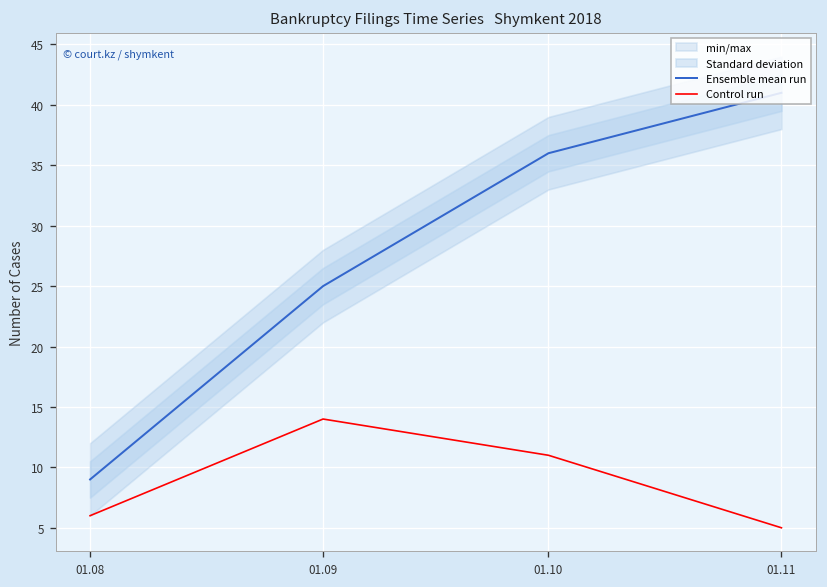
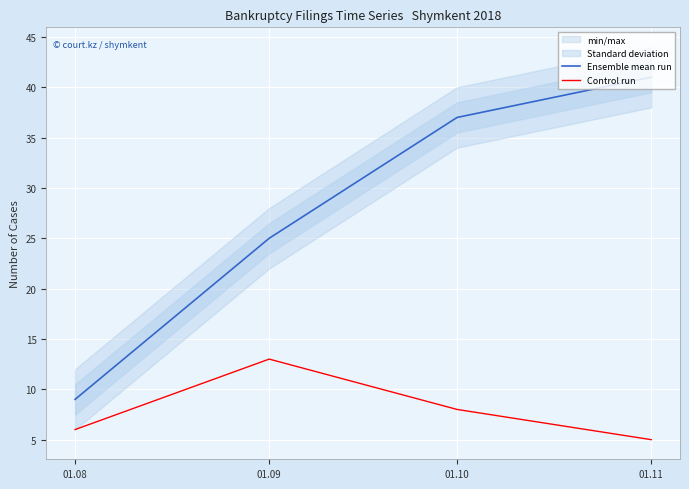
Control run, 01.09: 14 -> 13
Ensemble mean run, 01.10: 36 -> 37
Control run, 01.10: 11 -> 8
